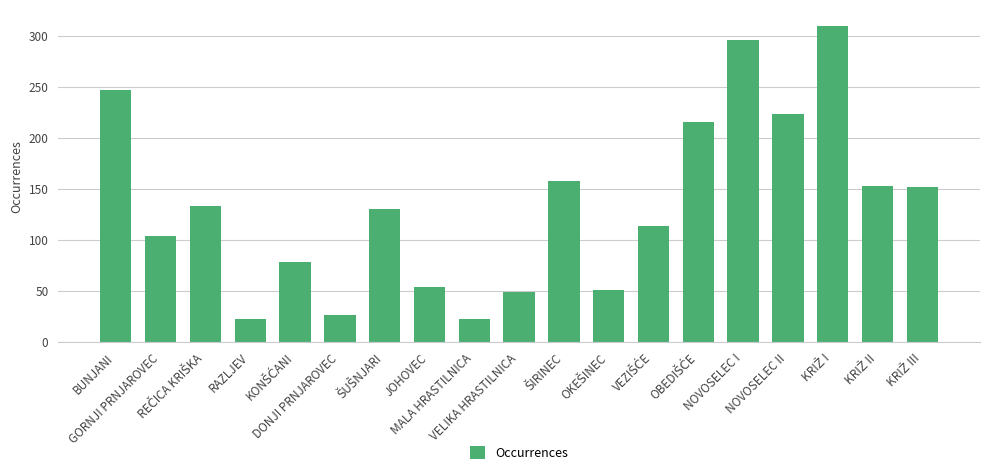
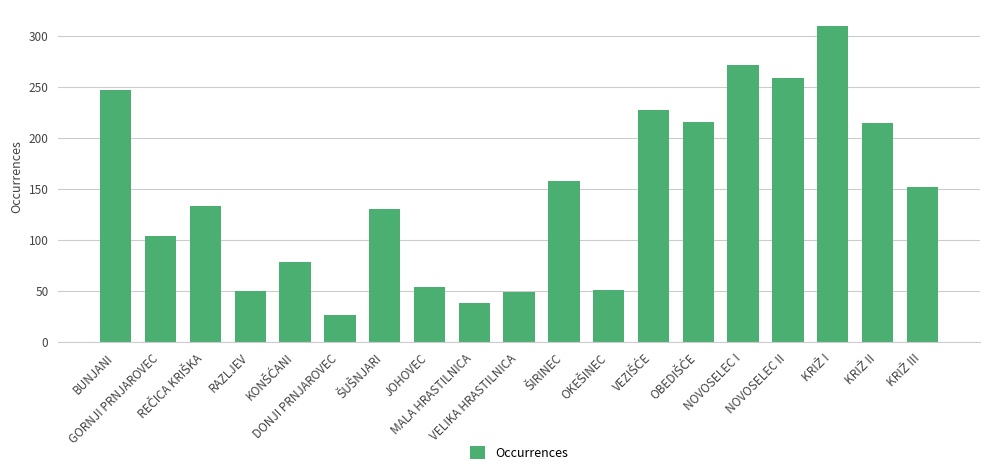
RAZLJEV: 23 -> 50
MALA HRASTILNICA: 23 -> 38
VEZIŠĆE: 114 -> 227
NOVOSELEC I: 296 -> 271
NOVOSELEC II: 223 -> 259
KRIŽ II: 153 -> 215
